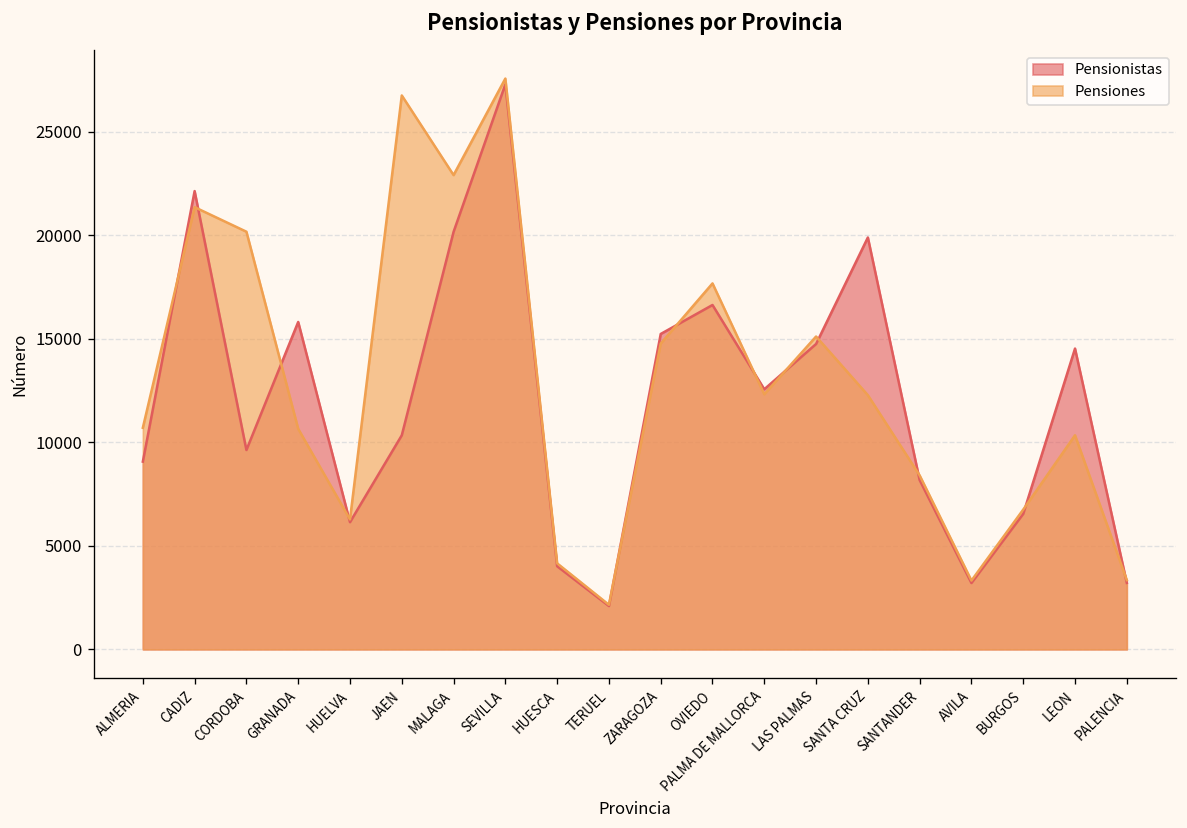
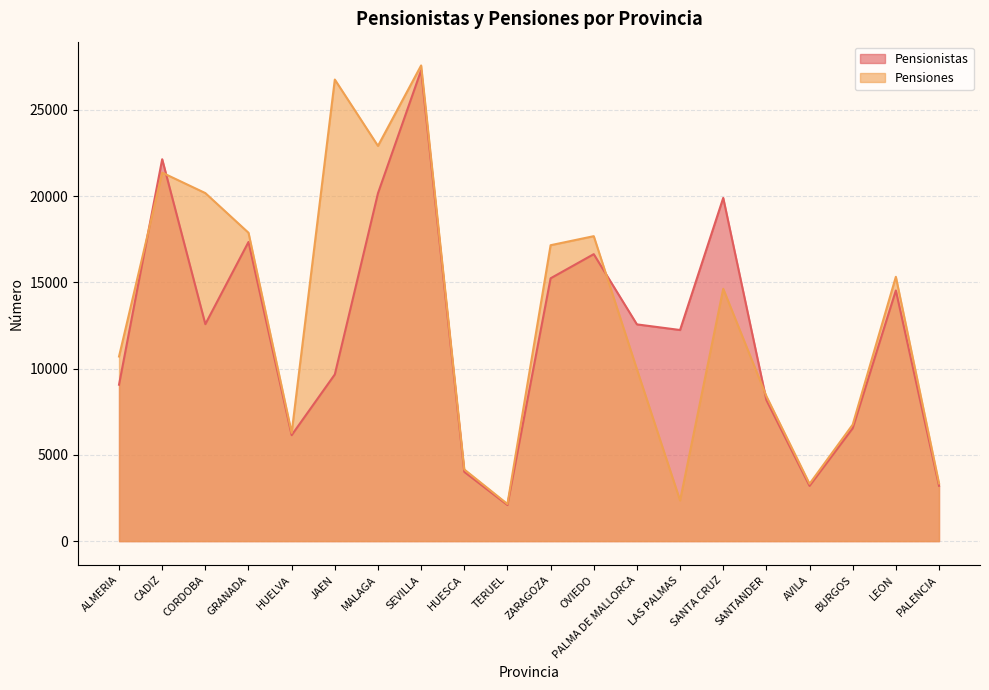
Pensionistas, CORDOBA: 9600 -> 12600
Pensionistas, GRANADA: 15800 -> 17300
Pensiones, GRANADA: 10700 -> 17900
Pensionistas, JAEN: 10300 -> 9700
Pensiones, ZARAGOZA: 14800 -> 17200
Pensiones, PALMA DE MALLORCA: 12300 -> 10000
Pensionistas, LAS PALMAS: 14800 -> 12200
Pensiones, LAS PALMAS: 15100 -> 2400
Pensiones, SANTA CRUZ: 12300 -> 14600
Pensiones, LEON: 10300 -> 15300
